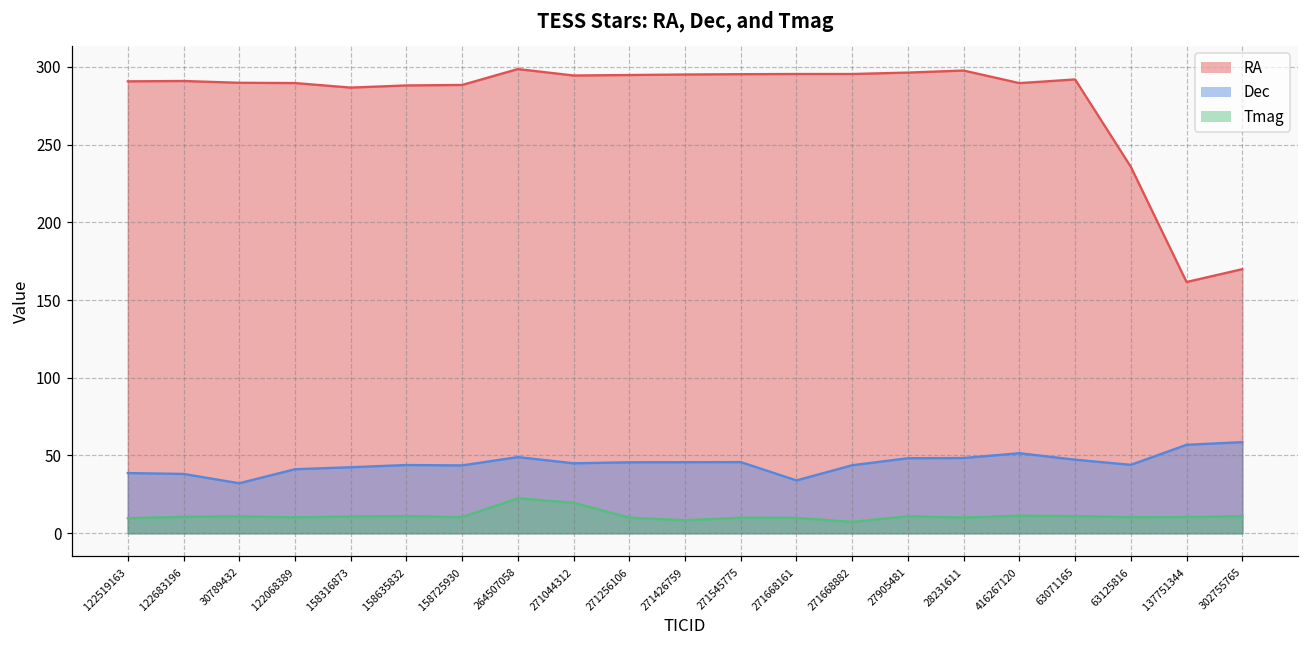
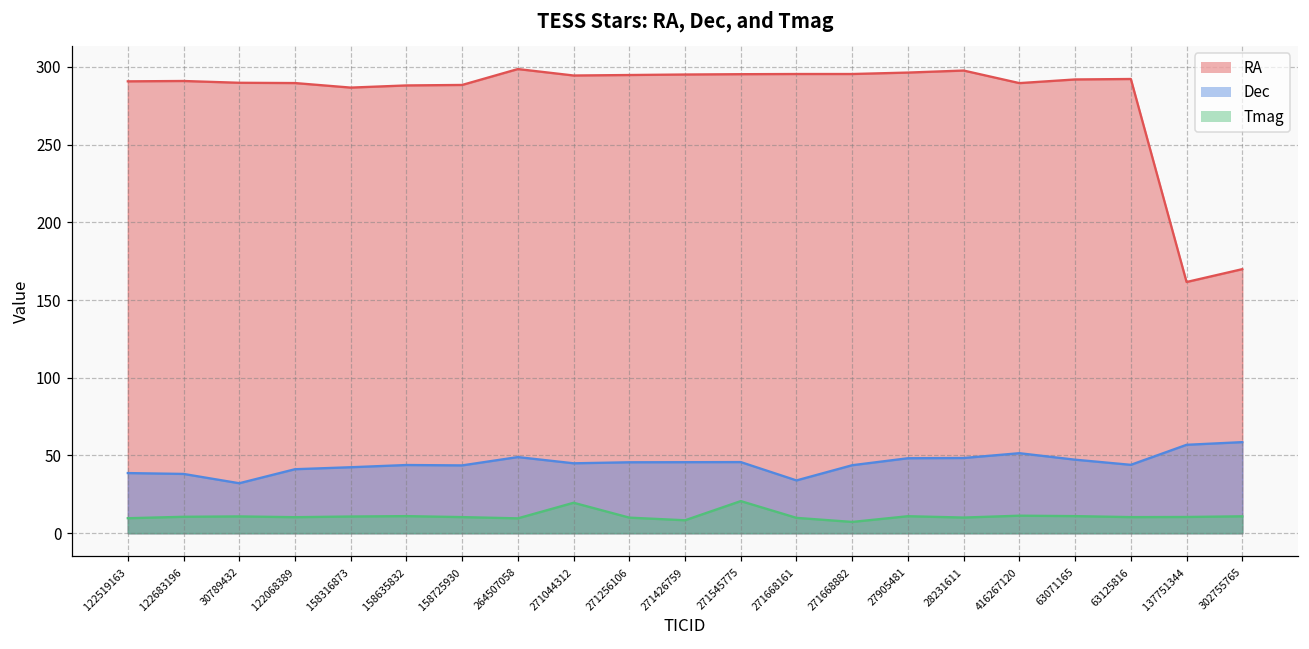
Tmag, 264507058: 22 -> 10
Tmag, 271545775: 10 -> 21
RA, 63125816: 236 -> 292
